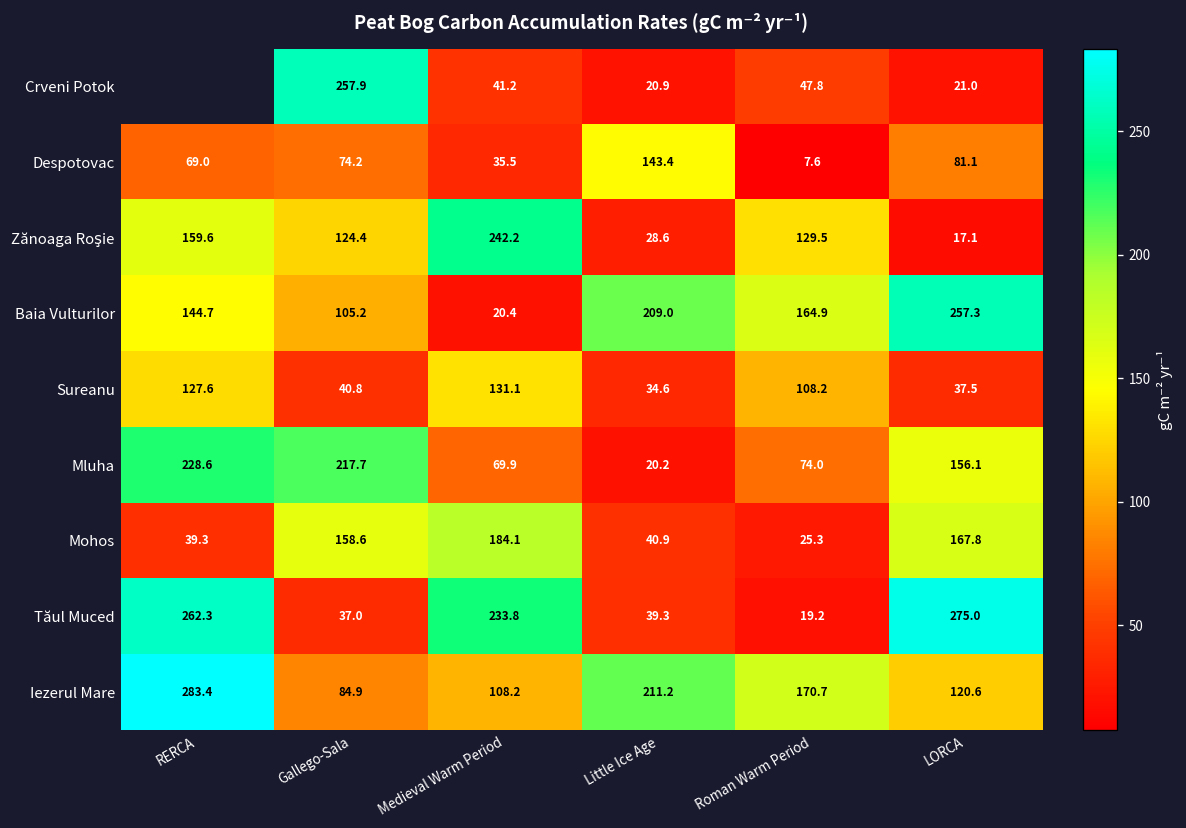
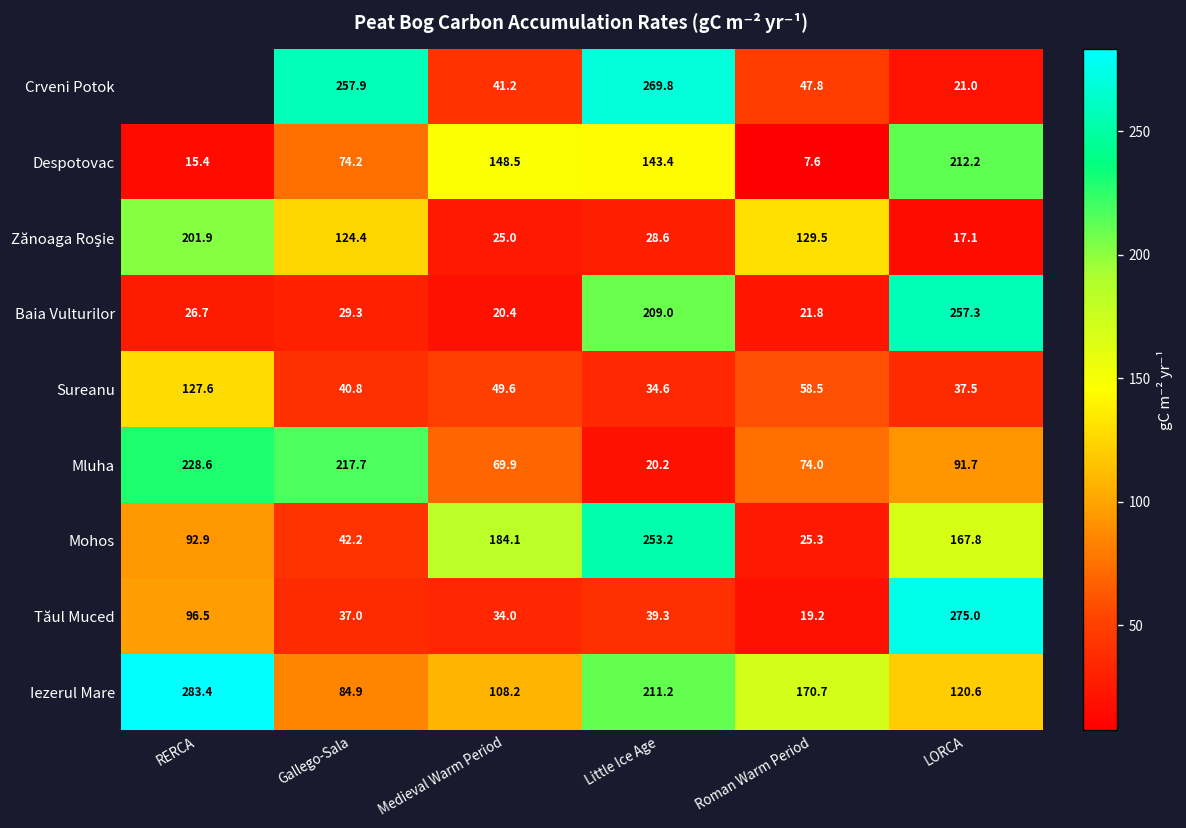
Crveni Potok, Little Ice Age: 20.9 -> 269.8
Despotovac, RERCA: 69.0 -> 15.4
Despotovac, Medieval Warm Period: 35.5 -> 148.5
Despotovac, LORCA: 81.1 -> 212.2
Zănoaga Roşie, RERCA: 159.6 -> 201.9
Zănoaga Roşie, Medieval Warm Period: 242.2 -> 25.0
Baia Vulturilor, RERCA: 144.7 -> 26.7
Baia Vulturilor, Gallego-Sala: 105.2 -> 29.3
Baia Vulturilor, Roman Warm Period: 164.9 -> 21.8
Sureanu, Medieval Warm Period: 131.1 -> 49.6
Sureanu, Roman Warm Period: 108.2 -> 58.5
Mluha, LORCA: 156.1 -> 91.7
Mohos, RERCA: 39.3 -> 92.9
Mohos, Gallego-Sala: 158.6 -> 42.2
Mohos, Little Ice Age: 40.9 -> 253.2
Tăul Muced, RERCA: 262.3 -> 96.5
Tăul Muced, Medieval Warm Period: 233.8 -> 34.0
